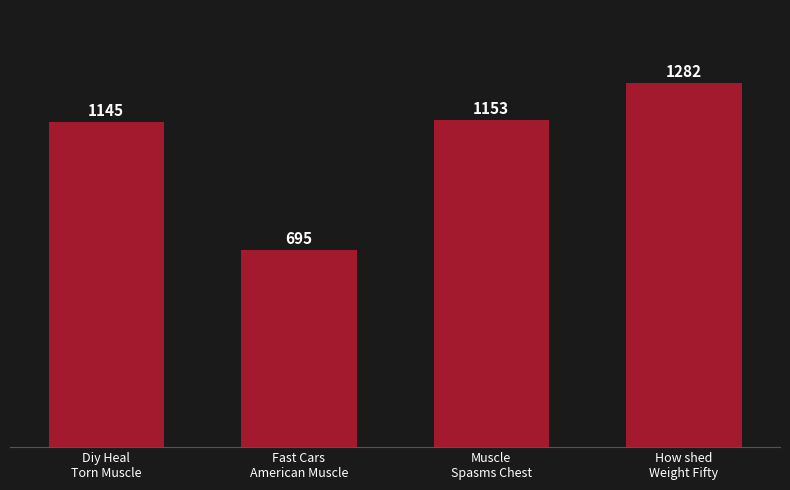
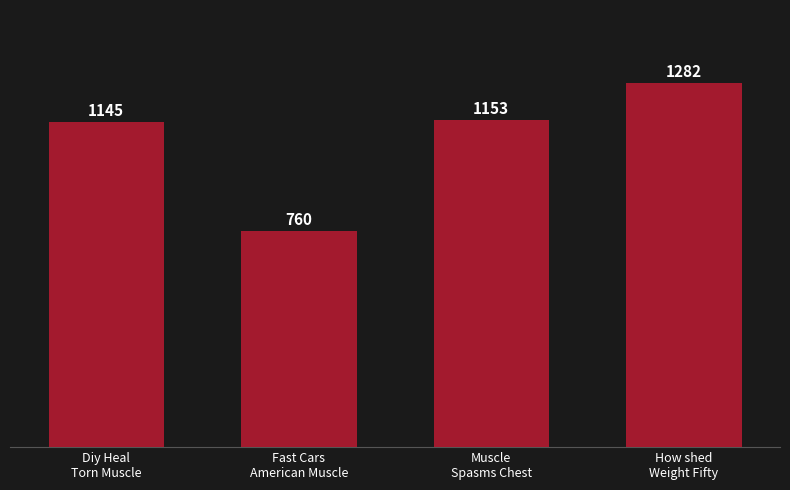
Fast Cars American Muscle: 695 -> 760
